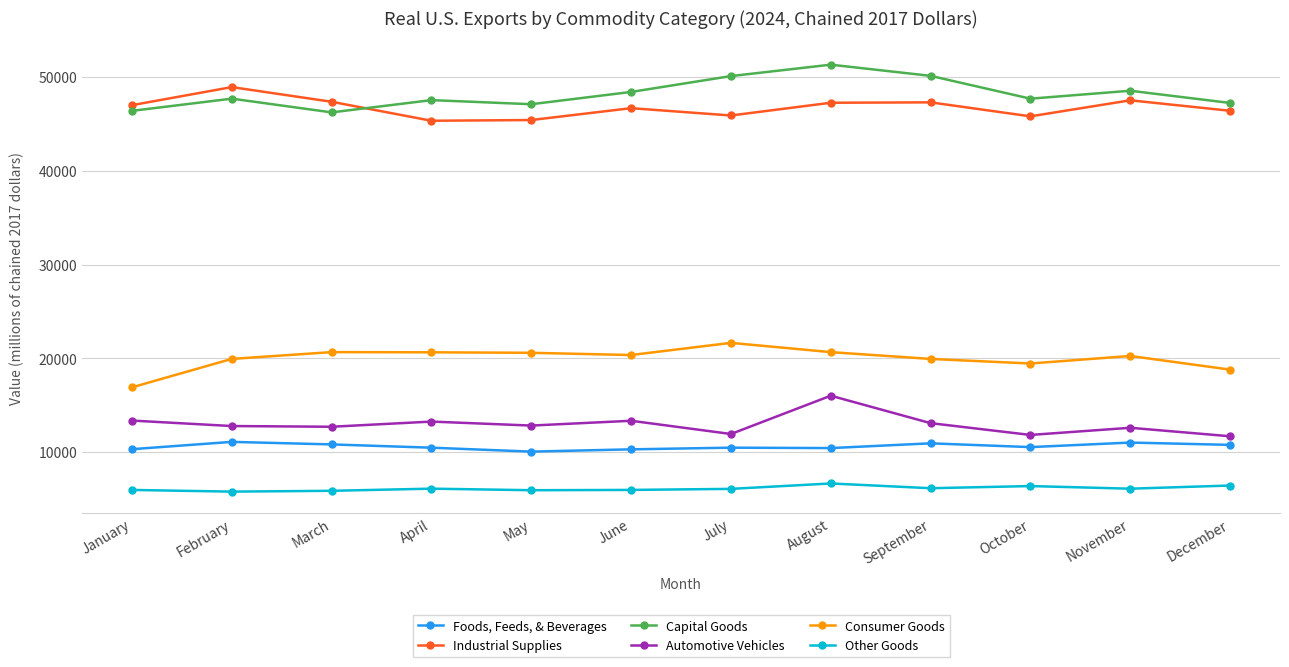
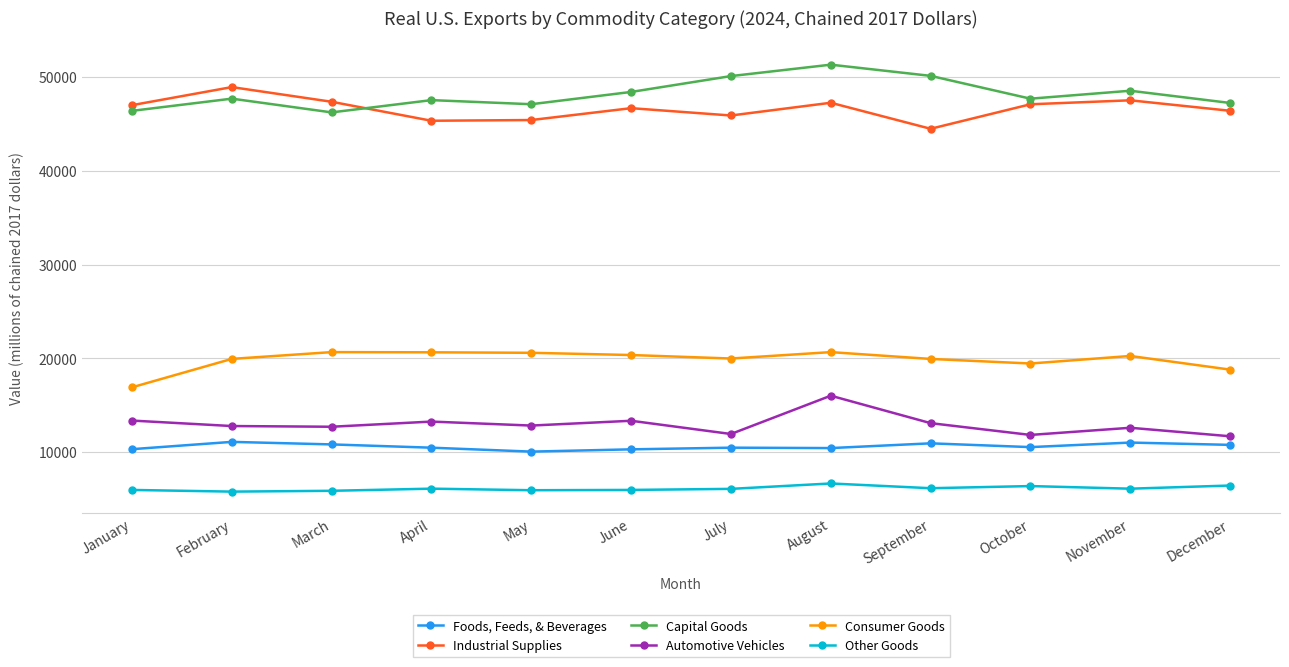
Consumer Goods, July: 22000 -> 20000
Industrial Supplies, September: 47000 -> 44000
Industrial Supplies, October: 46000 -> 47000
